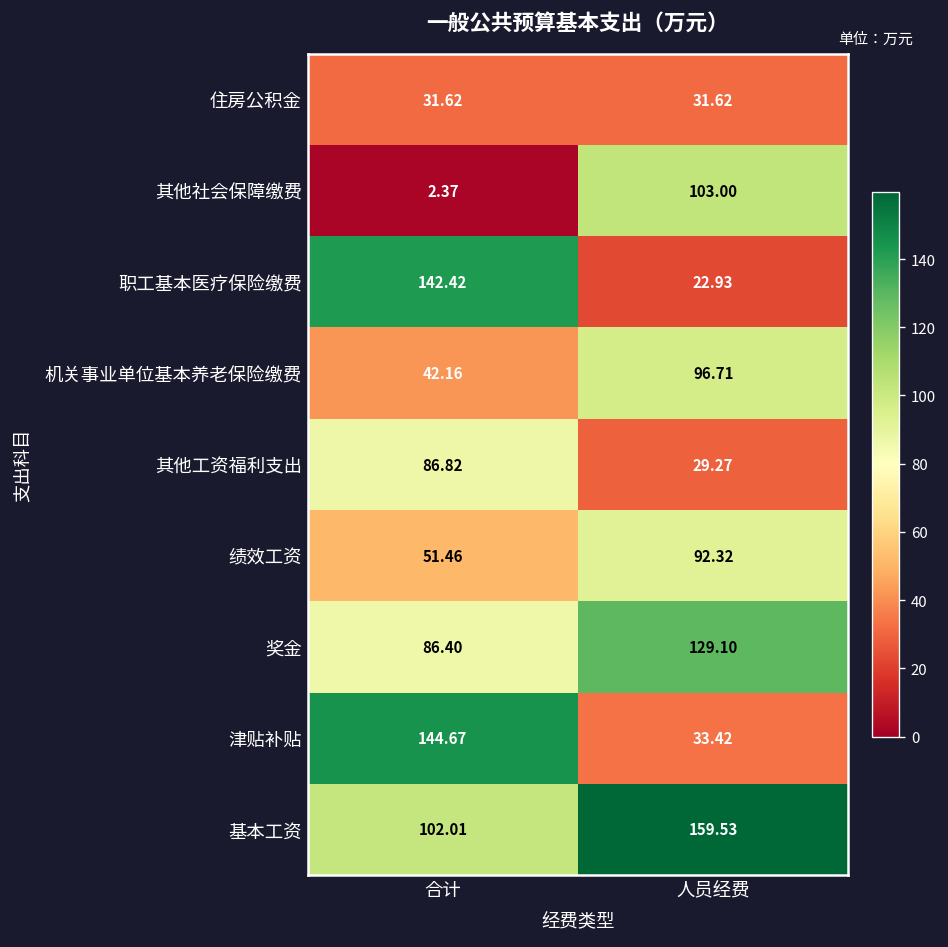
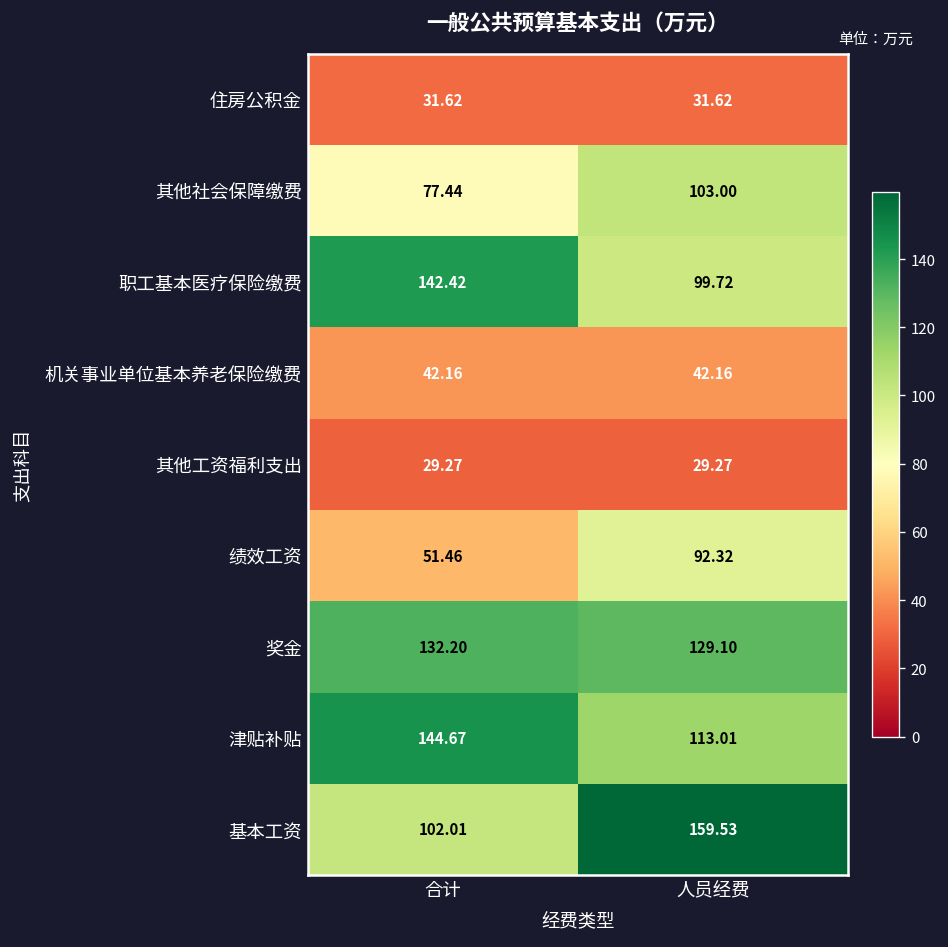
其他社会保障缴费, 合计: 2.37 -> 77.44
职工基本医疗保险缴费, 人员经费: 22.93 -> 99.72
机关事业单位基本养老保险缴费, 人员经费: 96.71 -> 42.16
其他工资福利支出, 合计: 86.82 -> 29.27
奖金, 合计: 86.40 -> 132.20
津贴补贴, 人员经费: 33.42 -> 113.01
